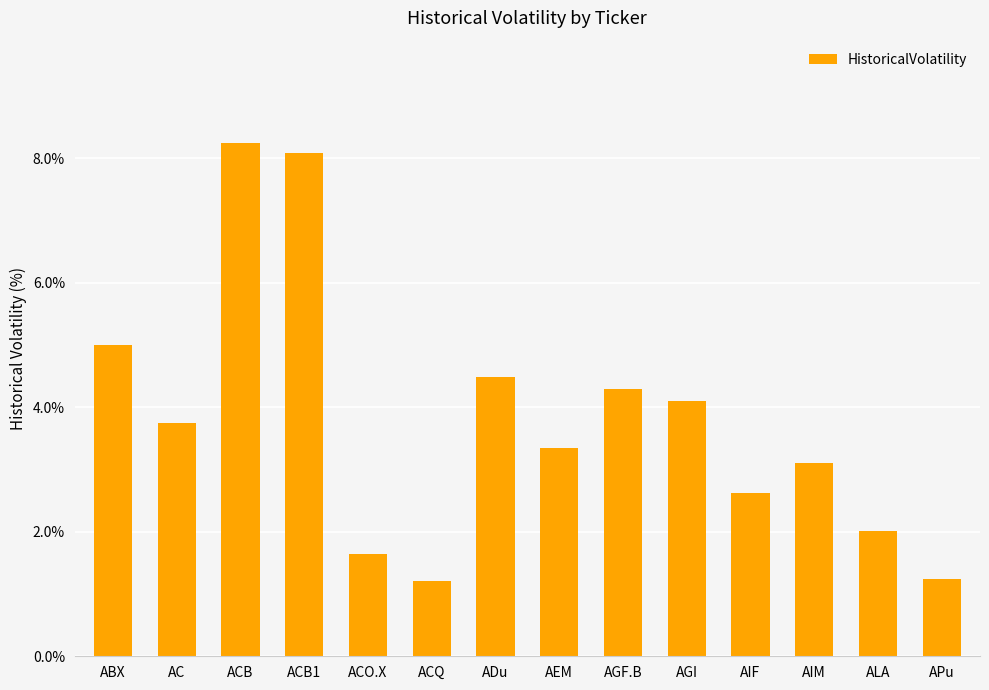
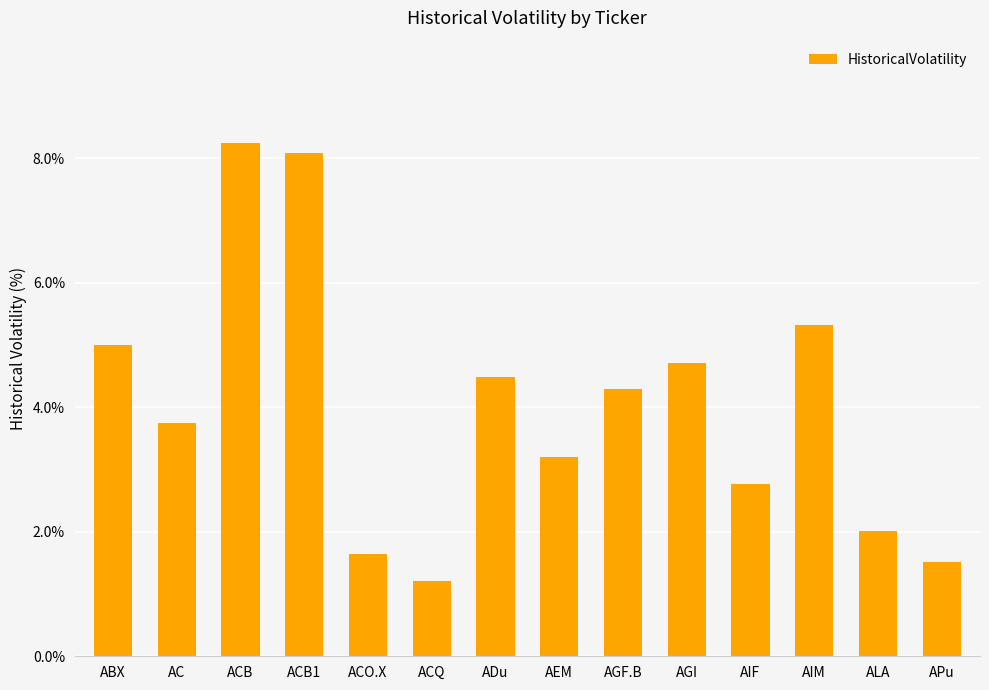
AEM: 3.4% -> 3.2%
AGI: 4.1% -> 4.7%
AIF: 2.6% -> 2.8%
AIM: 3.1% -> 5.3%
APu: 1.2% -> 1.5%
